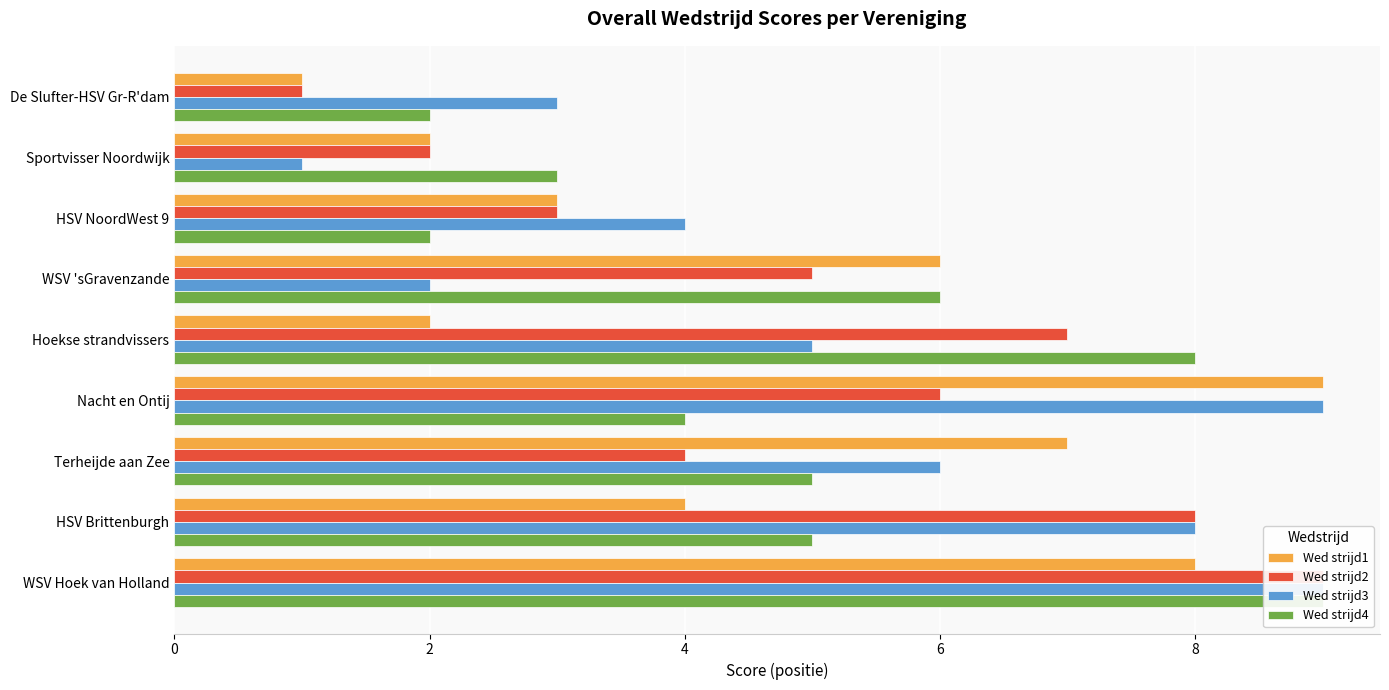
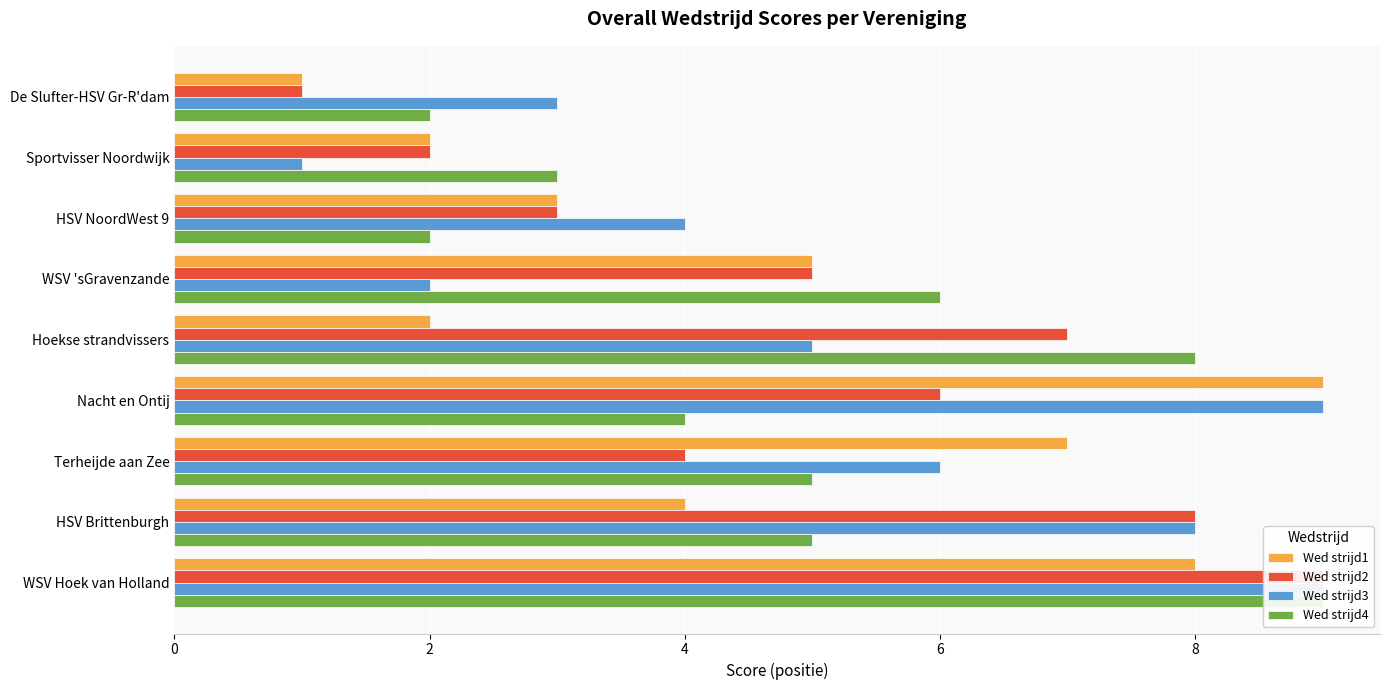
Wed strijd1, WSV 'sGravenzande: 6 -> 5
